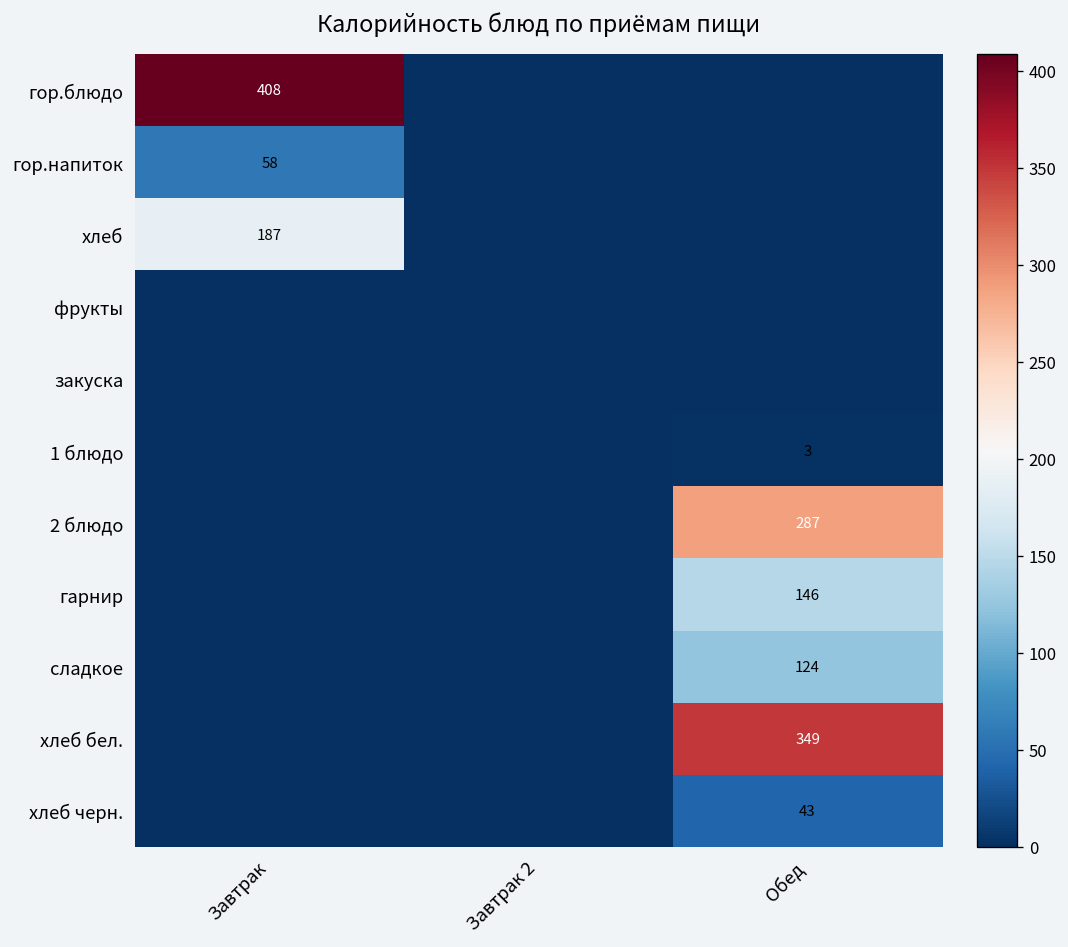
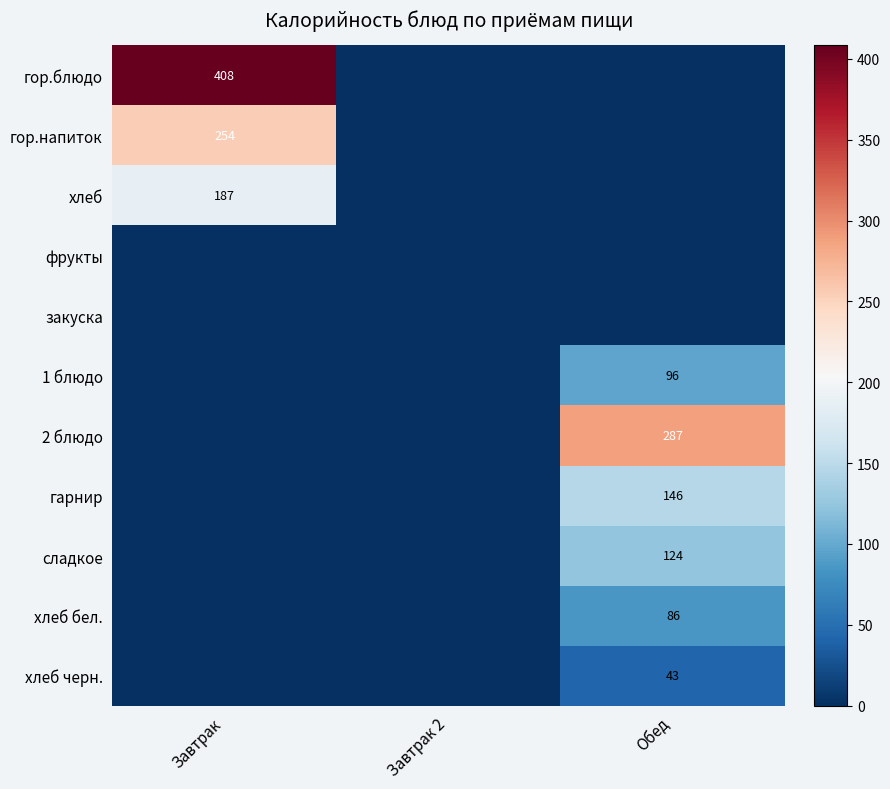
гор.напиток, Завтрак: 58 -> 254
1 блюдо, Обед: 3 -> 96
хлеб бел., Обед: 349 -> 86
